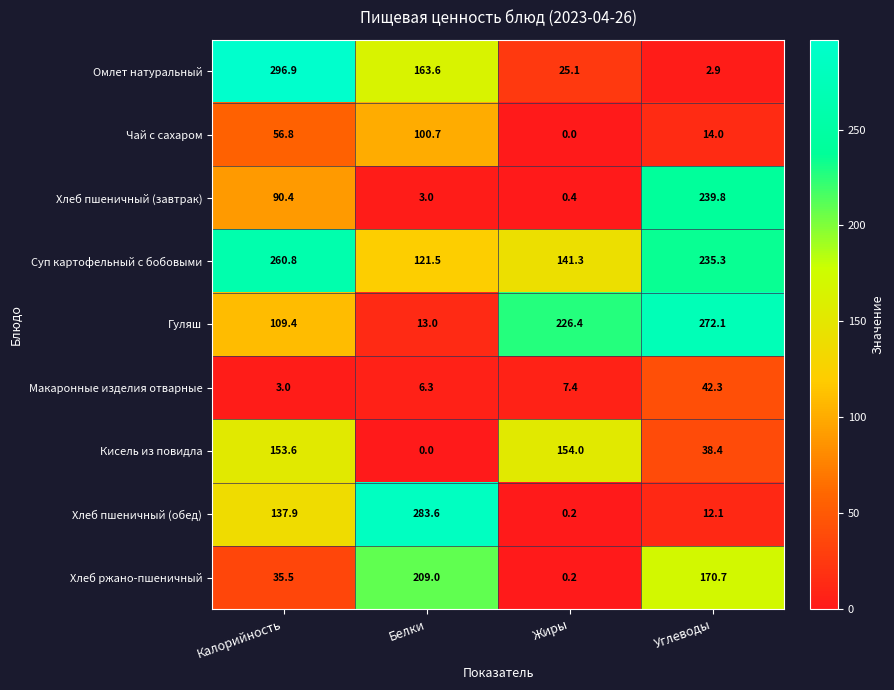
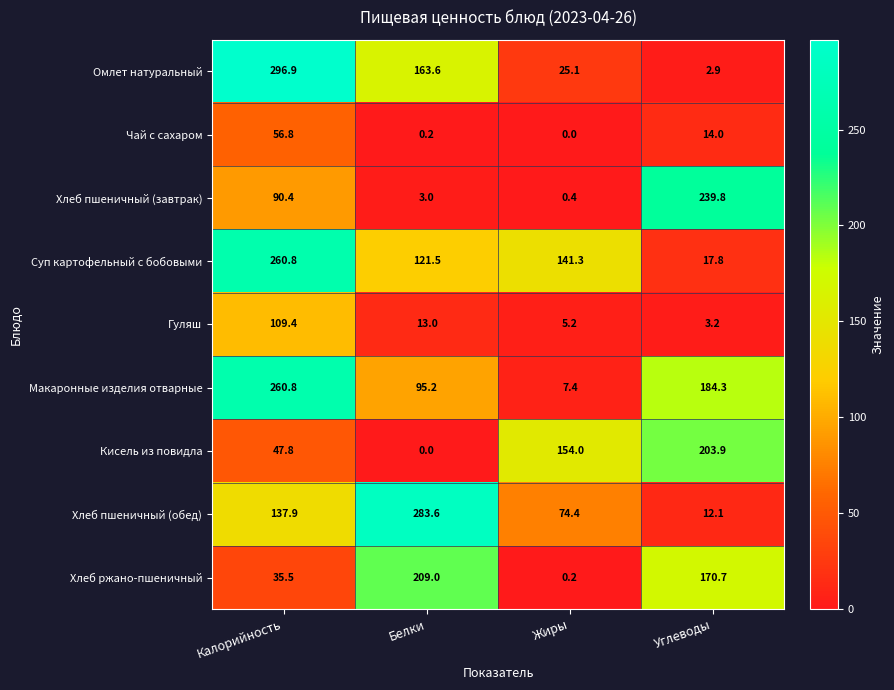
Чай с сахаром, Белки: 100.7 -> 0.2
Суп картофельный с бобовыми, Углеводы: 235.3 -> 17.8
Гуляш, Жиры: 226.4 -> 5.2
Гуляш, Углеводы: 272.1 -> 3.2
Макаронные изделия отварные, Калорийность: 3.0 -> 260.8
Макаронные изделия отварные, Белки: 6.3 -> 95.2
Макаронные изделия отварные, Углеводы: 42.3 -> 184.3
Кисель из повидла, Калорийность: 153.6 -> 47.8
Кисель из повидла, Углеводы: 38.4 -> 203.9
Хлеб пшеничный (обед), Жиры: 0.2 -> 74.4
